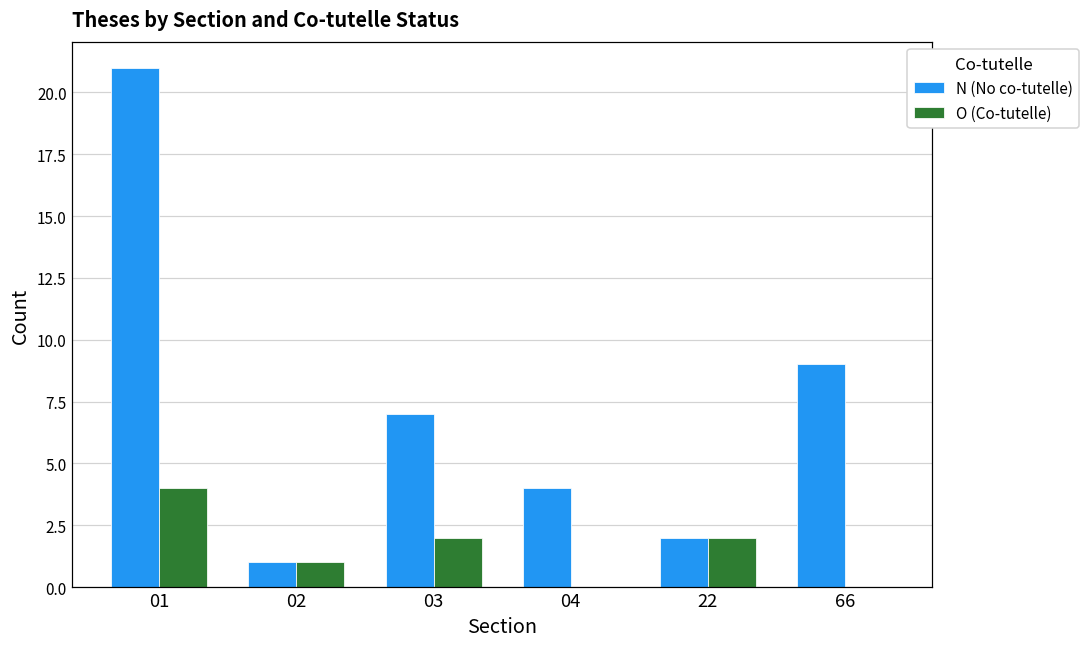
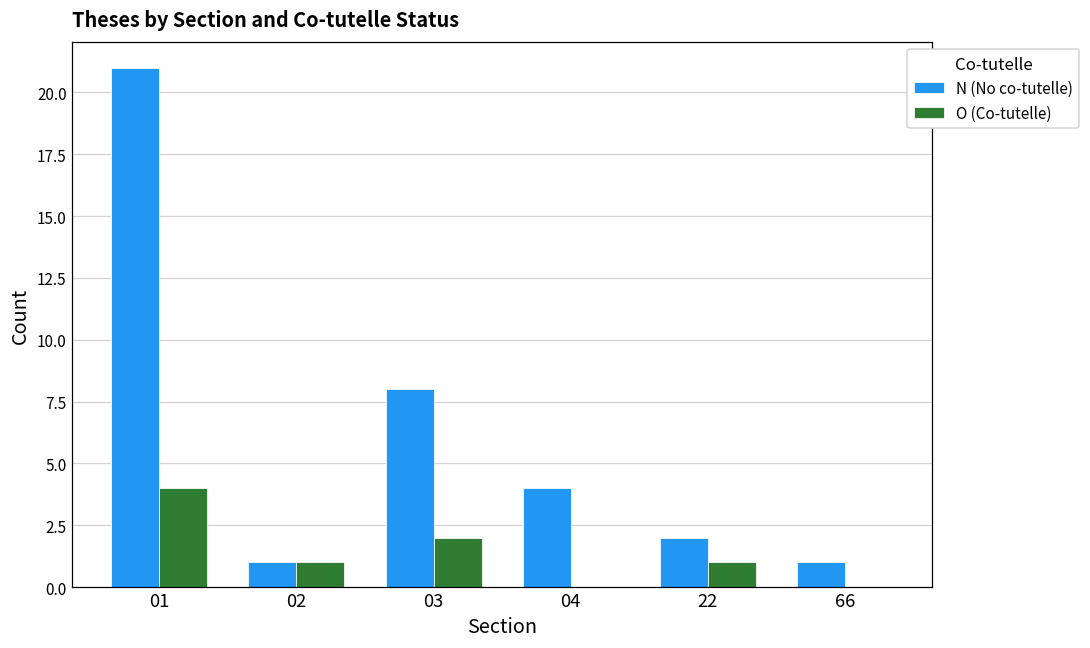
N (No co-tutelle), 03: 7 -> 8
O (Co-tutelle), 22: 2 -> 1
N (No co-tutelle), 66: 9 -> 1
